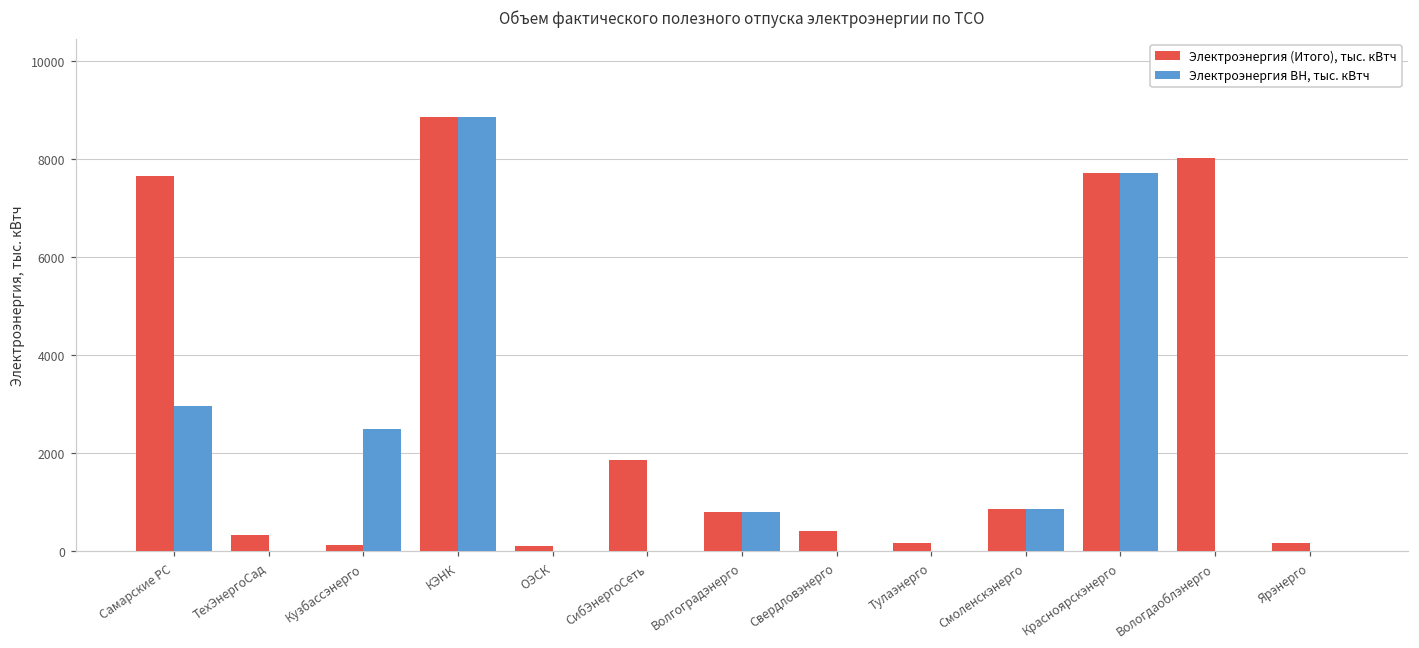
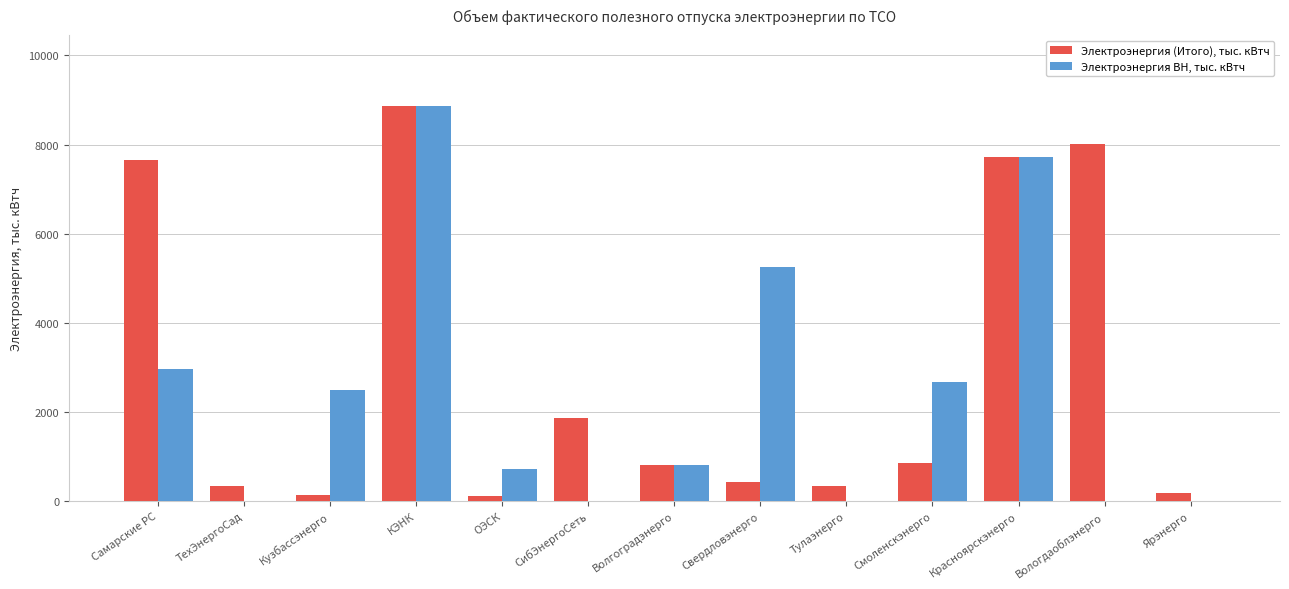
Электроэнергия ВН, тыс. кВтч, ОЭСК: 0 -> 700
Электроэнергия ВН, тыс. кВтч, Свердловэнерго: 0 -> 5200
Электроэнергия (Итого), тыс. кВтч, Тулаэнерго: 200 -> 300
Электроэнергия ВН, тыс. кВтч, Смоленскэнерго: 900 -> 2700
